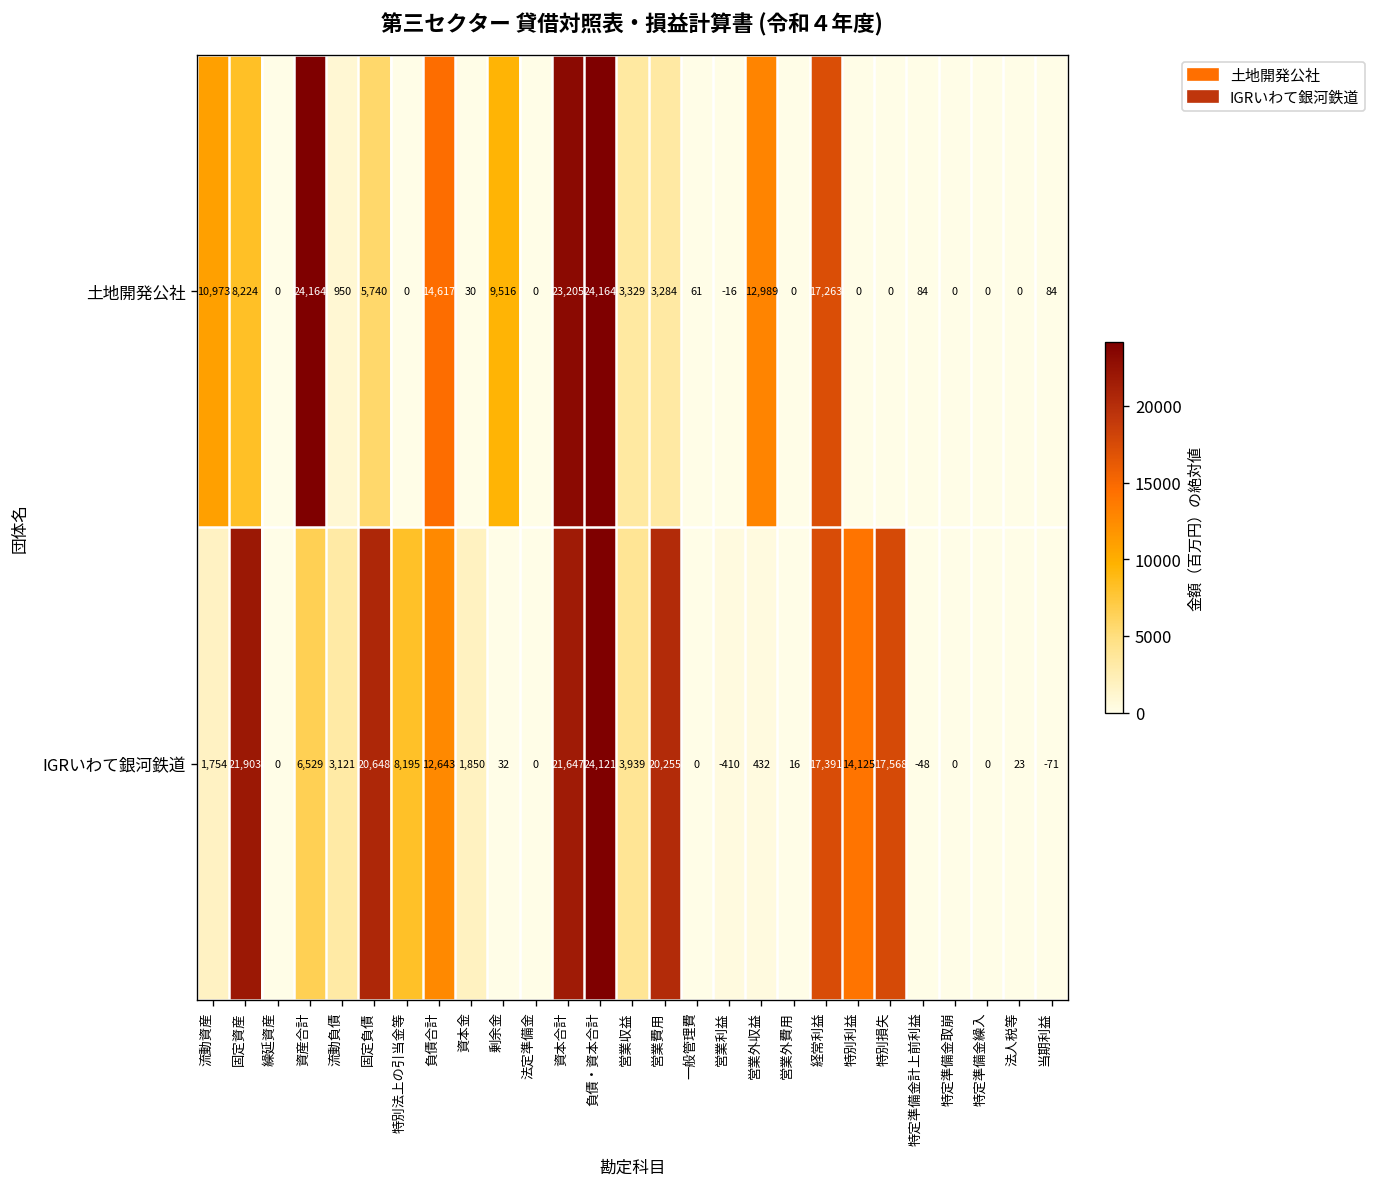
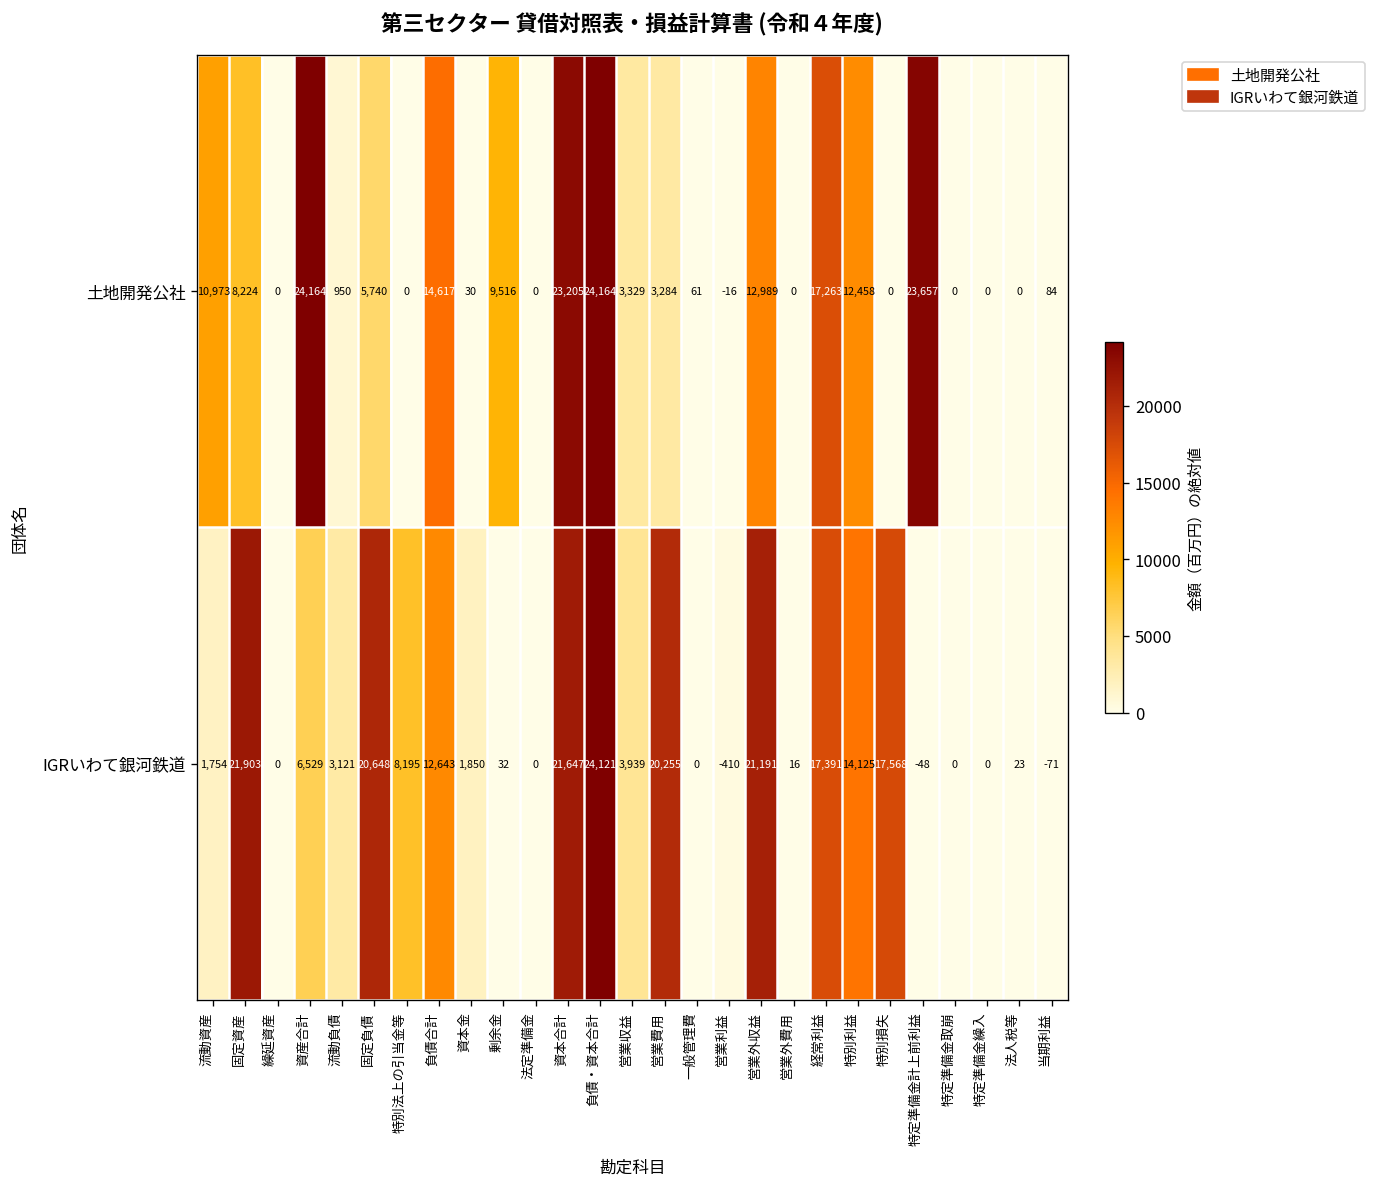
土地開発公社, 特別利益: 0 -> 12,458
土地開発公社, 特定準備金計上前利益: 84 -> 23,657
IGRいわて銀河鉄道, 営業外収益: 432 -> 21,191
